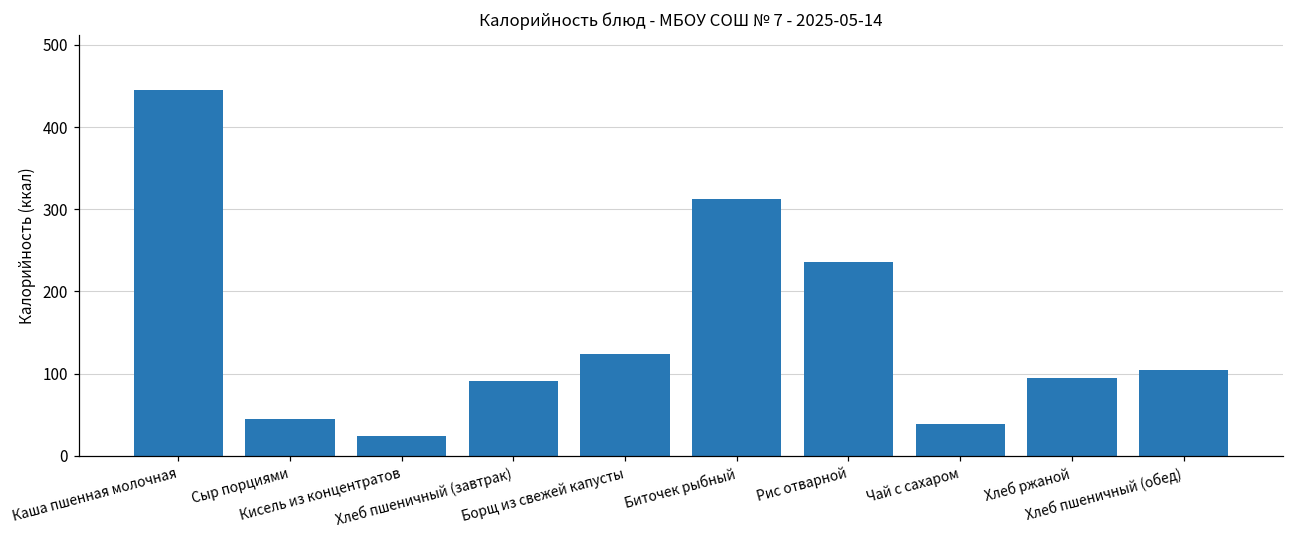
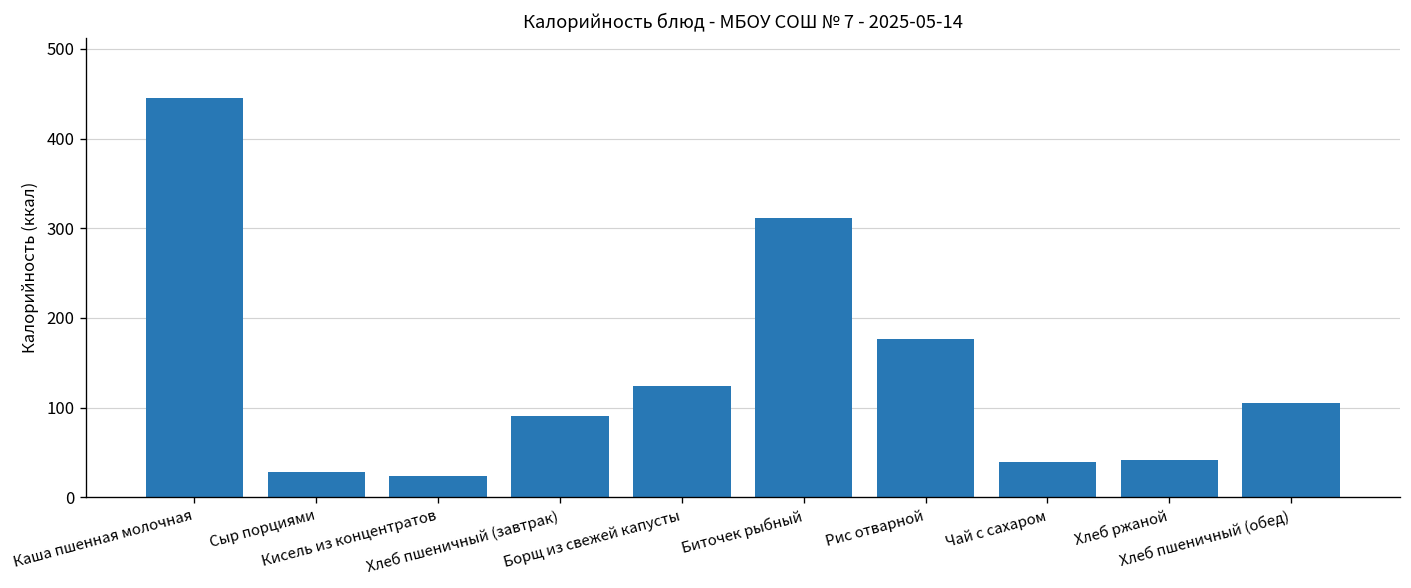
Сыр порциями: 50 -> 30
Рис отварной: 240 -> 180
Хлеб ржаной: 100 -> 40
